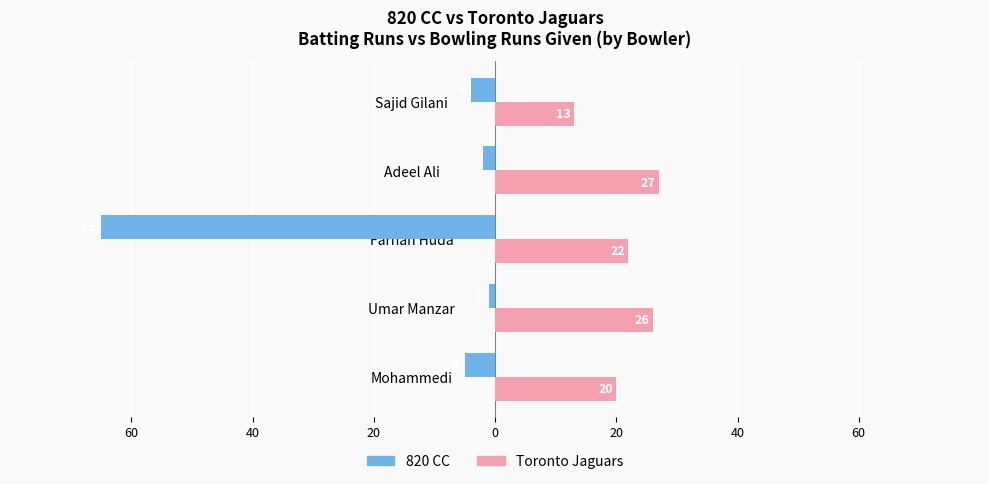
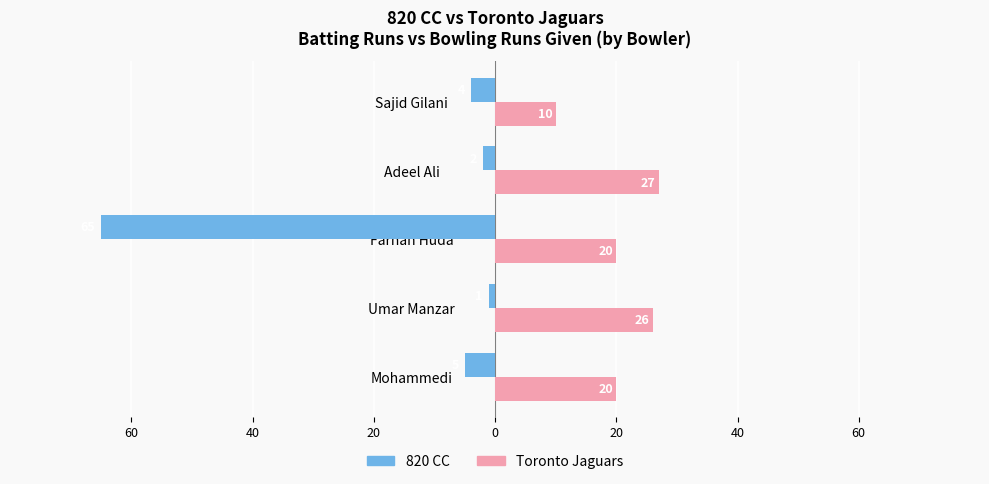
Toronto Jaguars, Sajid Gilani: 13 -> 10
Toronto Jaguars, Farhan Huda: 22 -> 20
